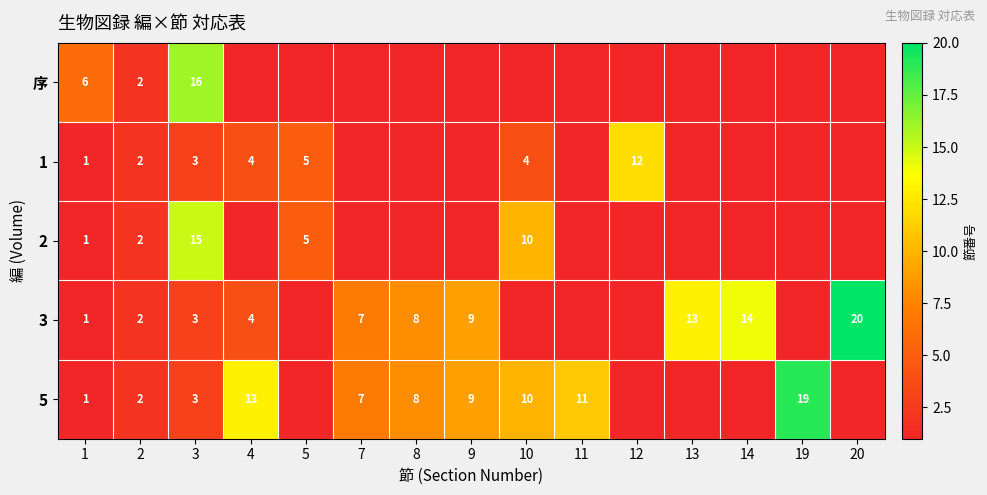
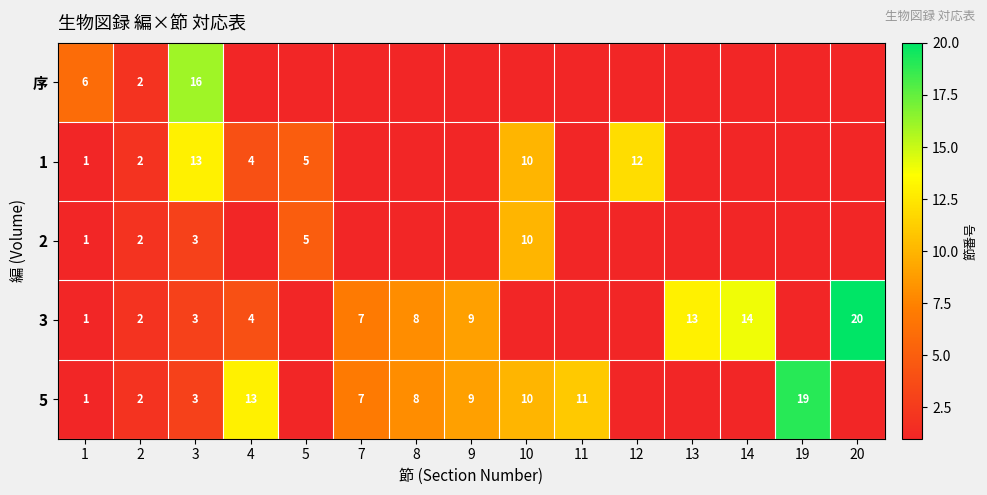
1, 3: 3 -> 13
1, 10: 4 -> 10
2, 3: 15 -> 3
